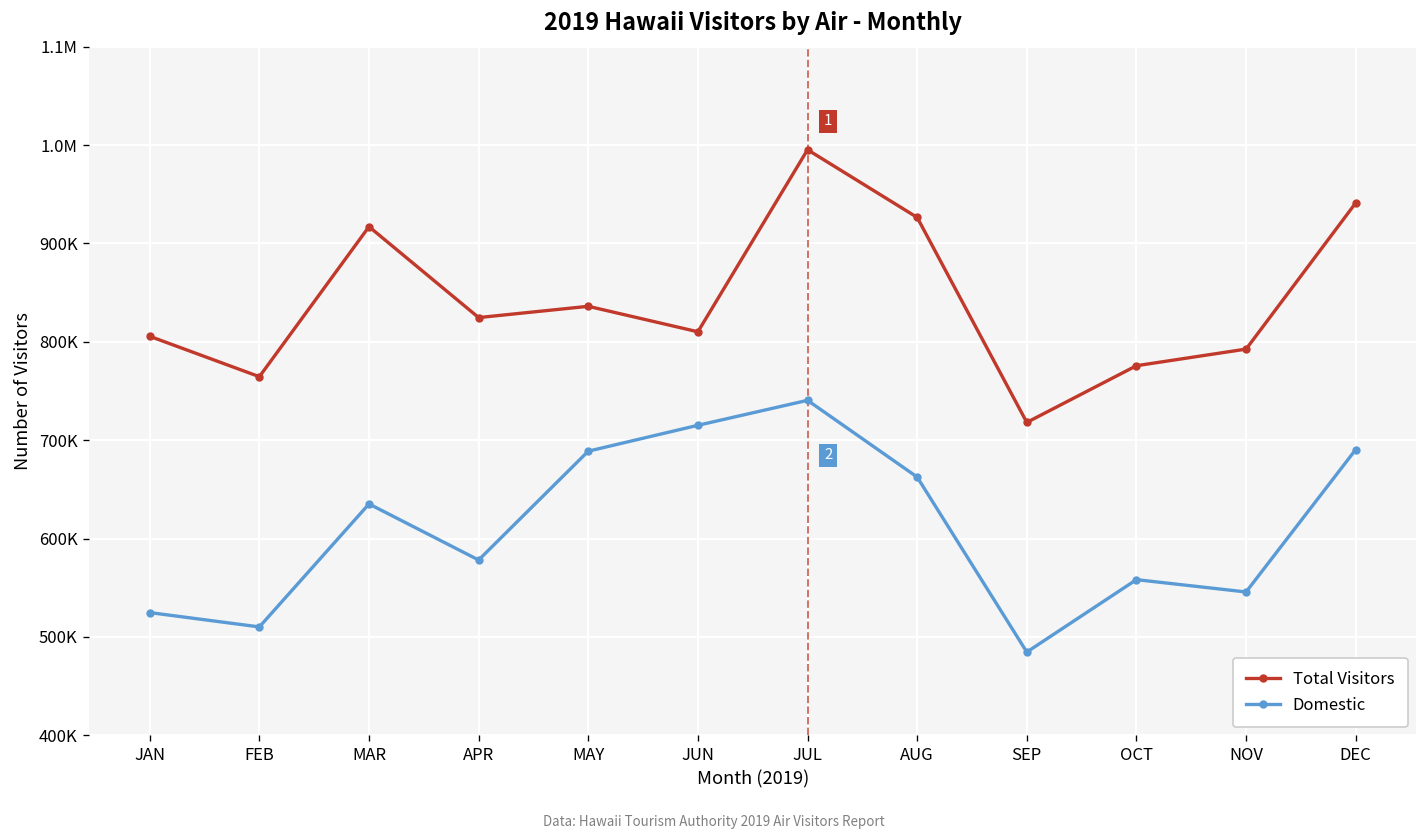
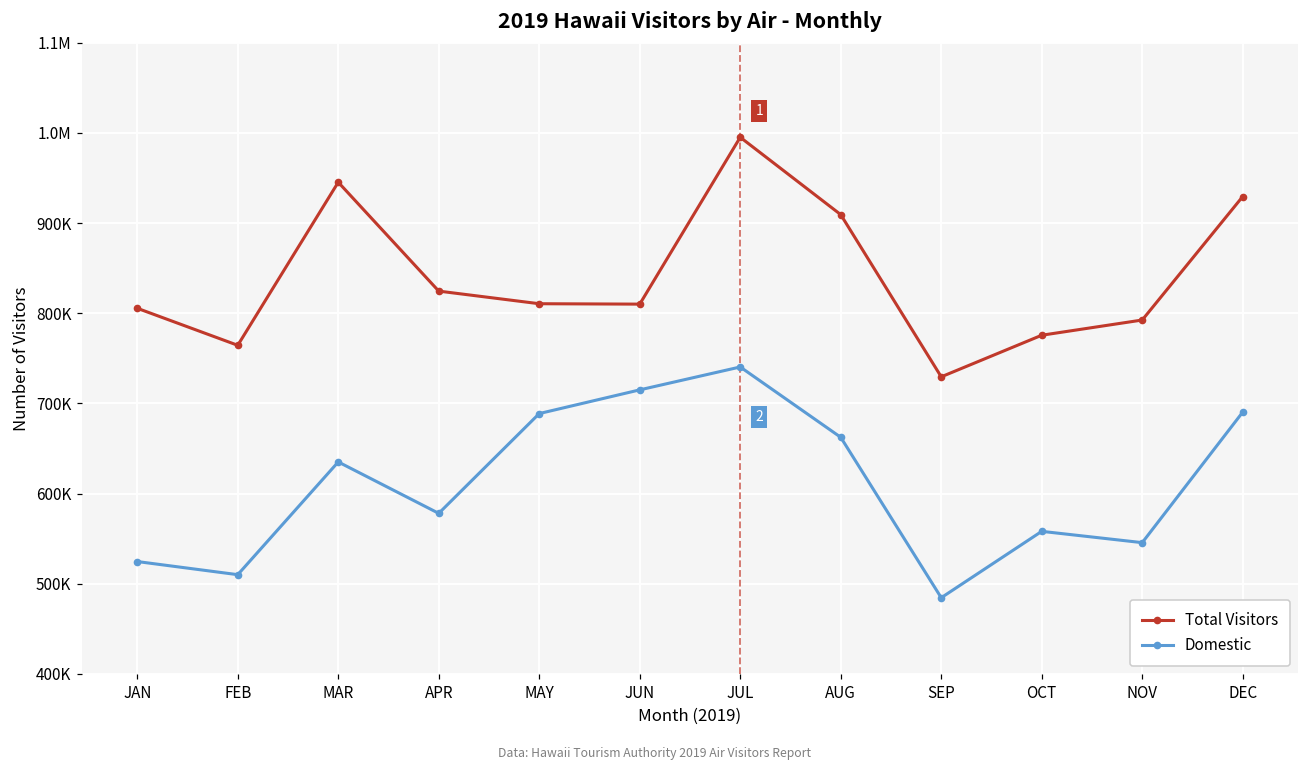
Total Visitors, MAR: 920000 -> 950000
Total Visitors, MAY: 840000 -> 810000
Total Visitors, AUG: 930000 -> 910000
Total Visitors, SEP: 720000 -> 730000
Total Visitors, DEC: 940000 -> 930000
